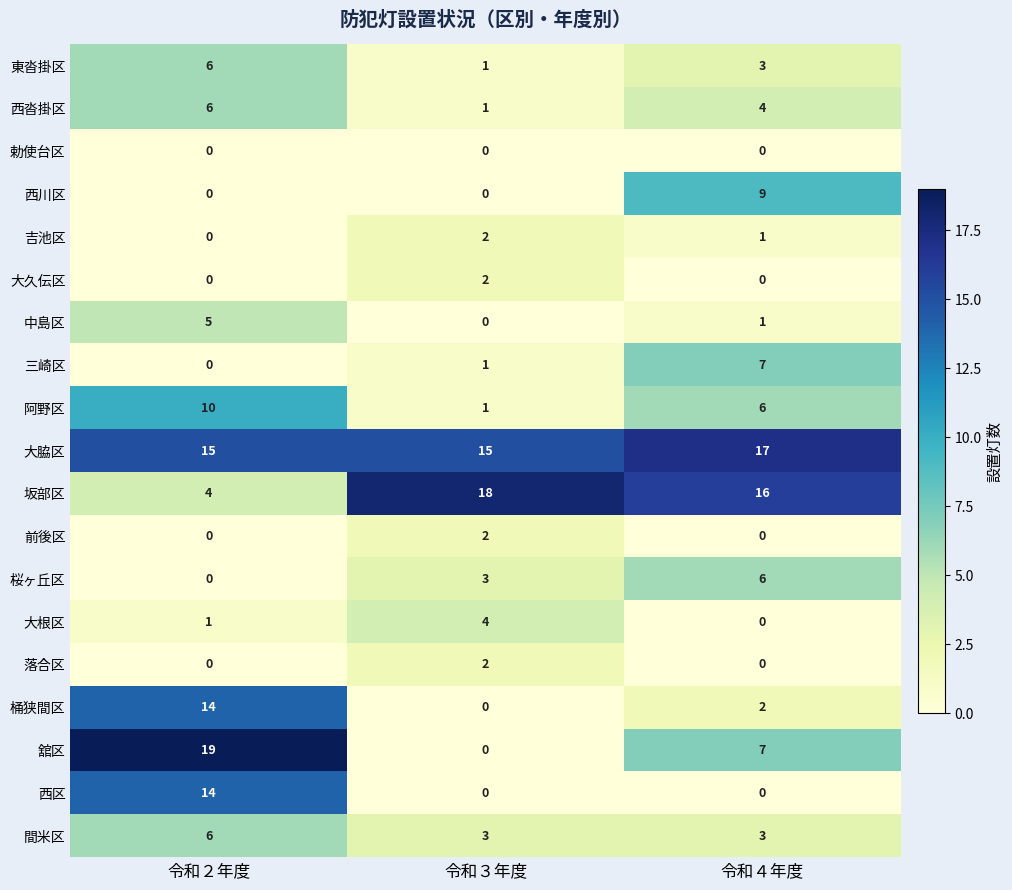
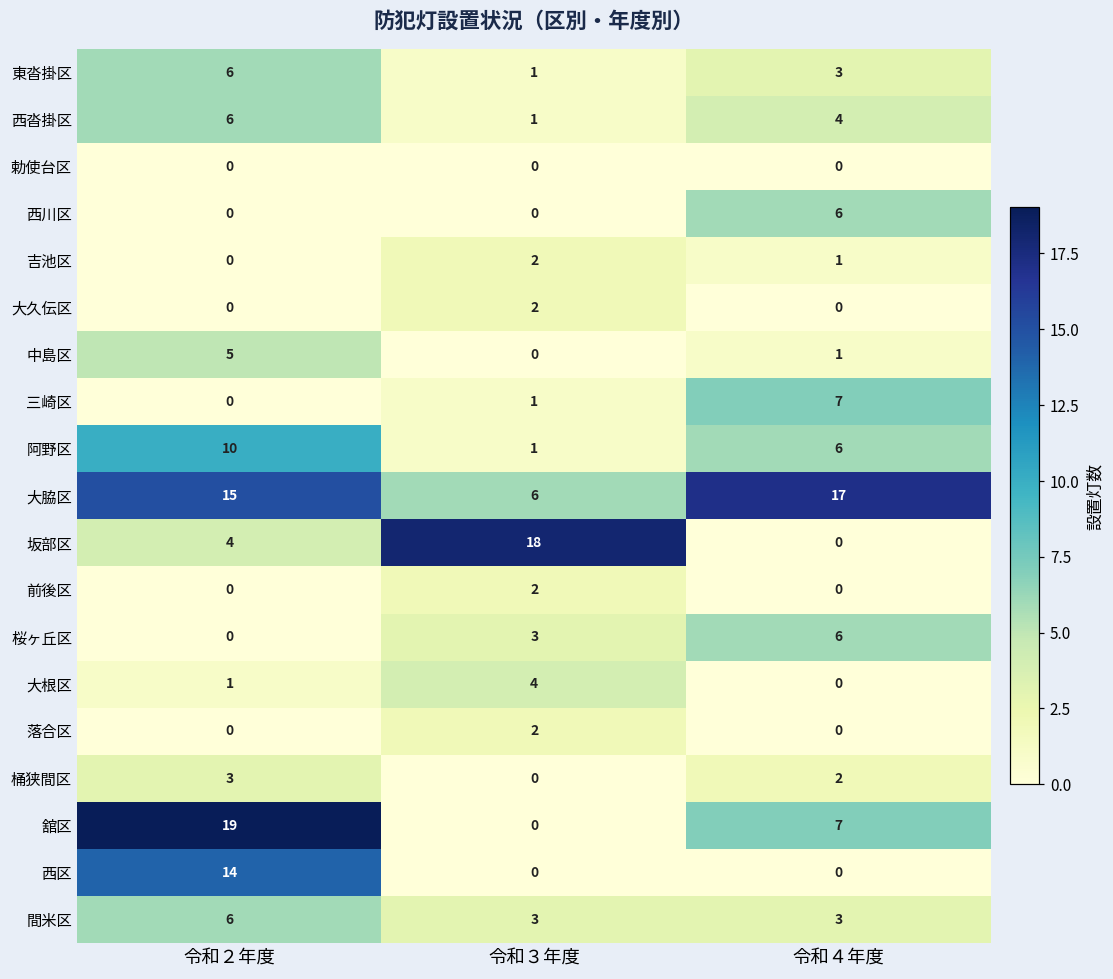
西川区, 令和４年度: 9 -> 6
大脇区, 令和３年度: 15 -> 6
坂部区, 令和４年度: 16 -> 0
桶狭間区, 令和２年度: 14 -> 3
